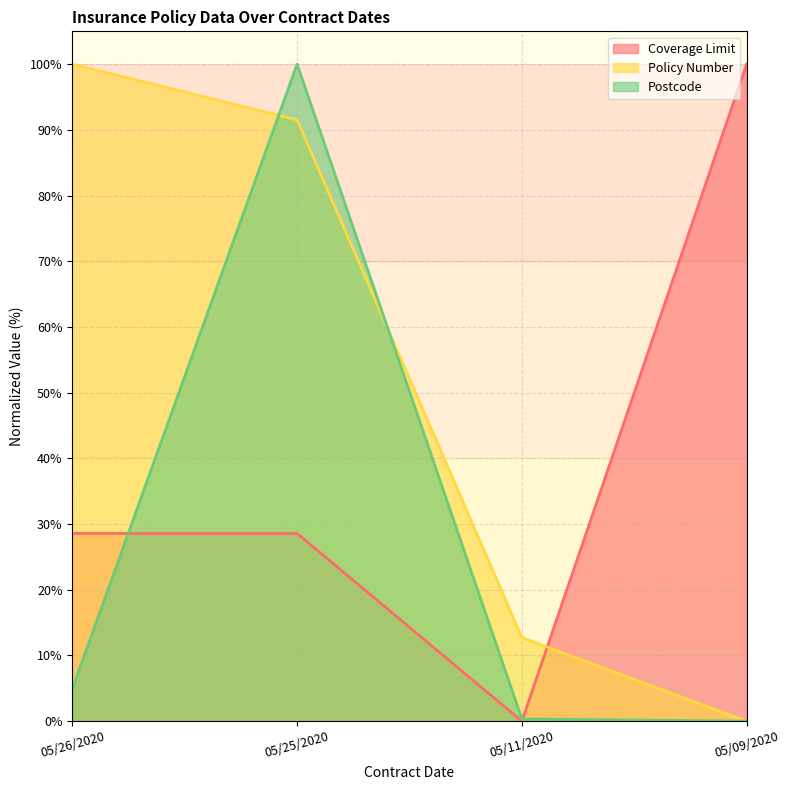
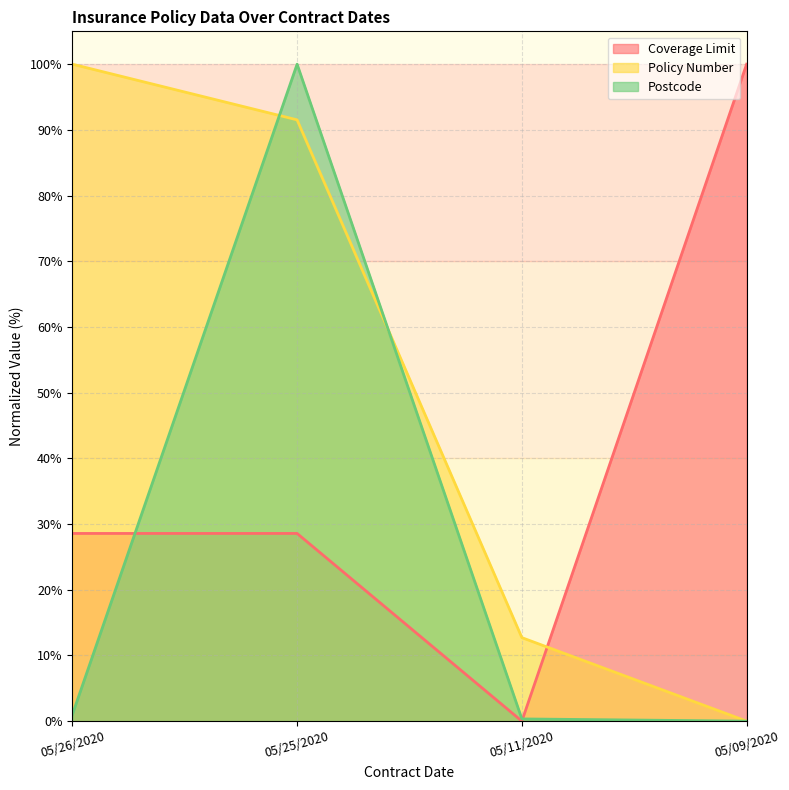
Postcode, 05/26/2020: 5% -> 1%
